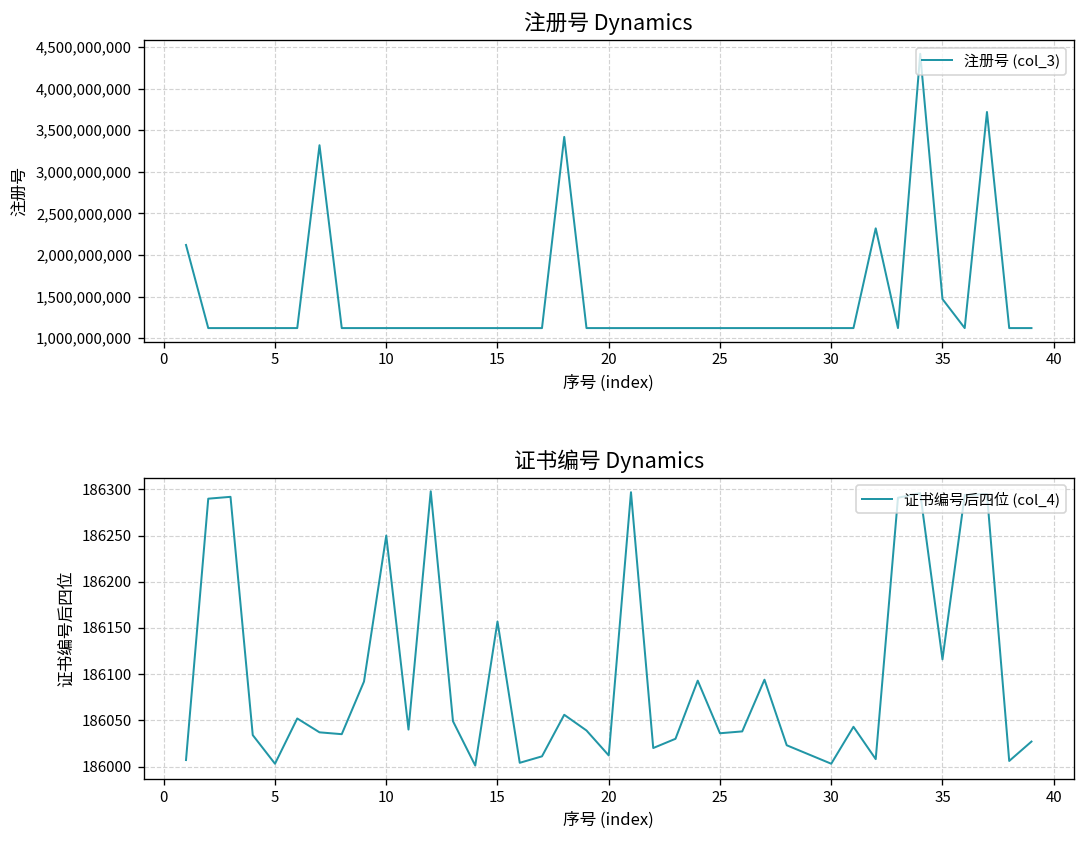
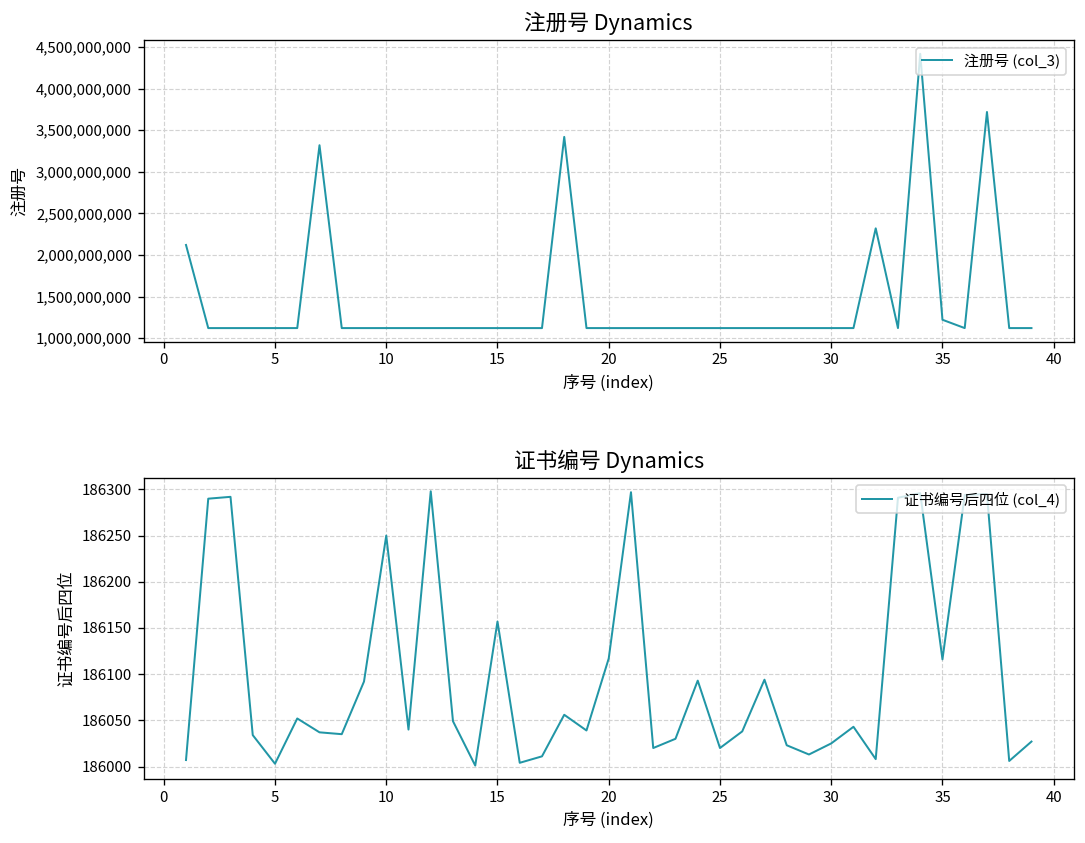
注册号 Dynamics, 35: 1,500,000,000 -> 1,200,000,000
证书编号 Dynamics, 20: 186010 -> 186120
证书编号 Dynamics, 25: 186040 -> 186020
证书编号 Dynamics, 30: 186000 -> 186030
